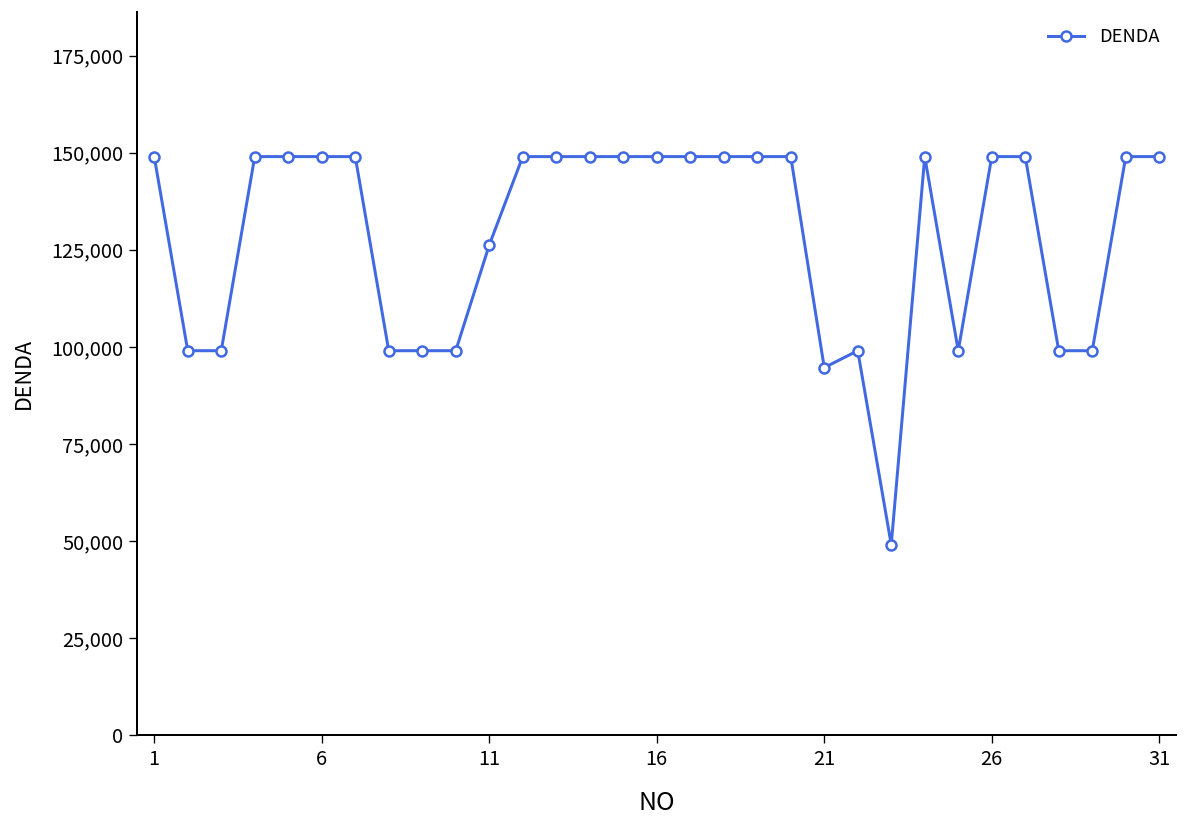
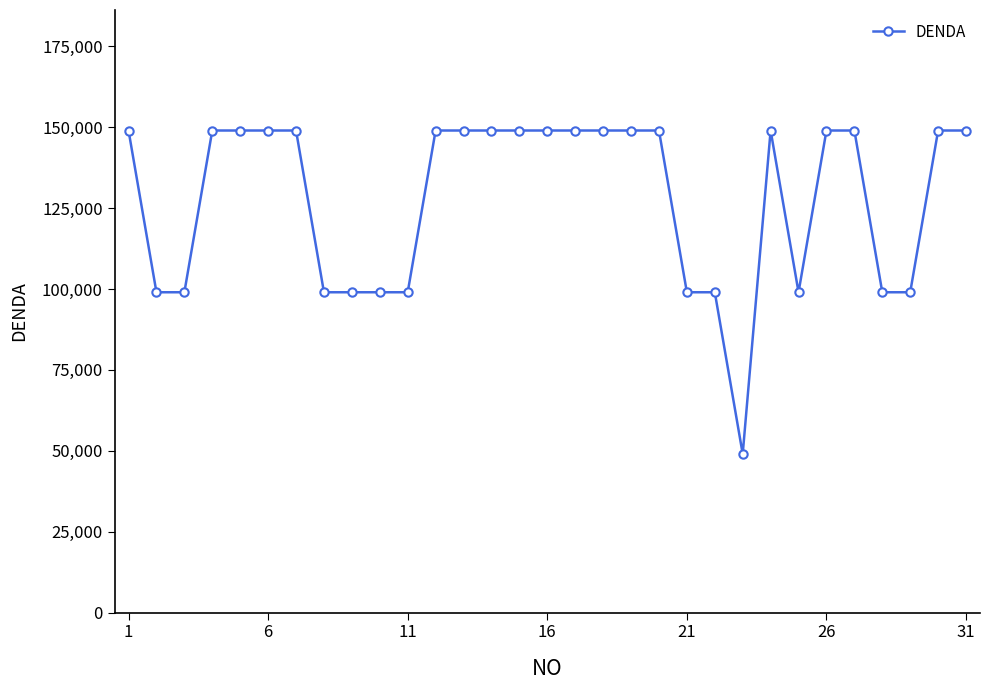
11: 126,000 -> 99,000
21: 95,000 -> 99,000
